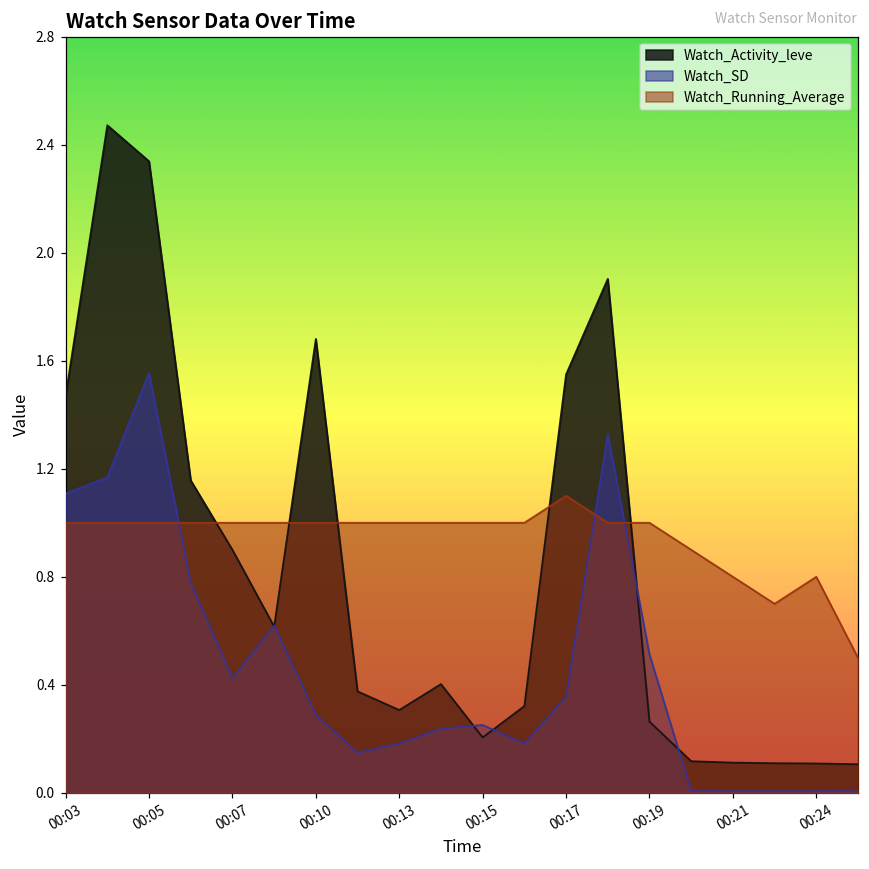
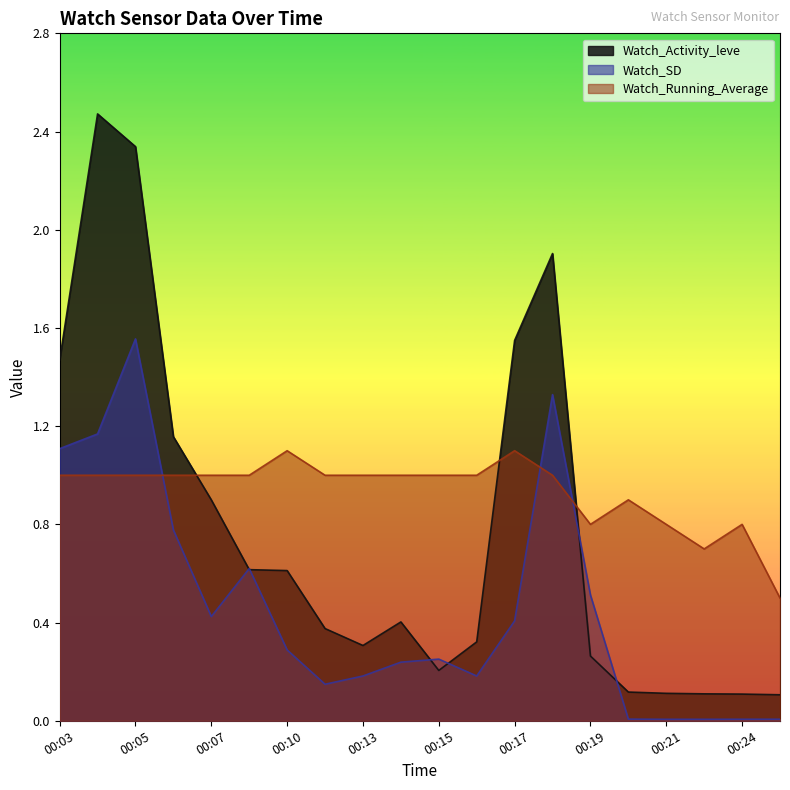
Watch_Activity_leve, 00:10: 1.68 -> 0.61
Watch_Running_Average, 00:10: 1.0 -> 1.1
Watch_SD, 00:17: 0.36 -> 0.41
Watch_Running_Average, 00:19: 1.0 -> 0.8
